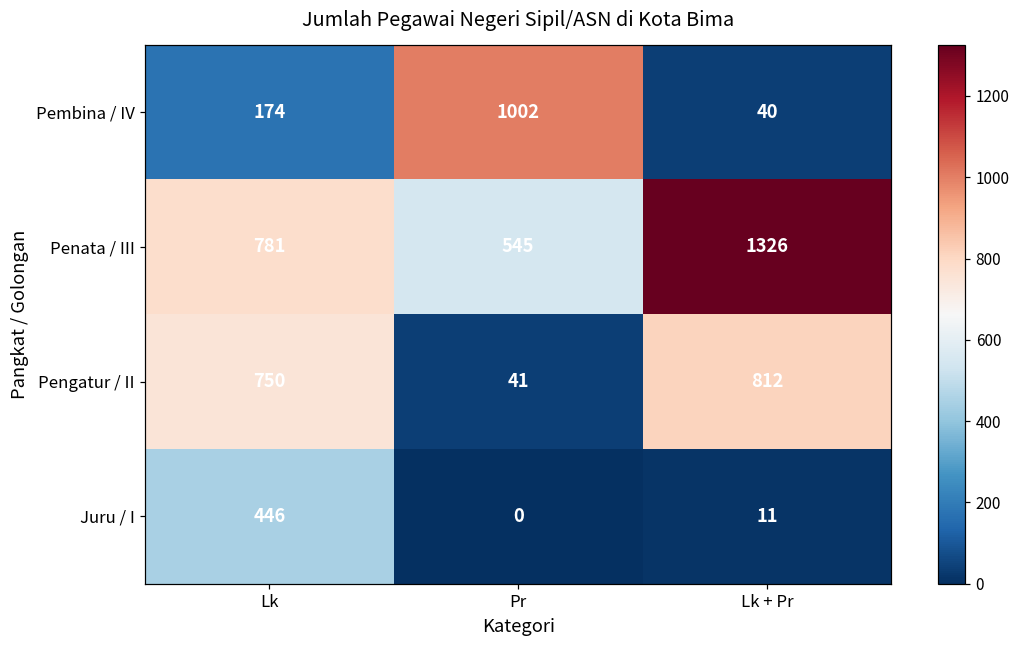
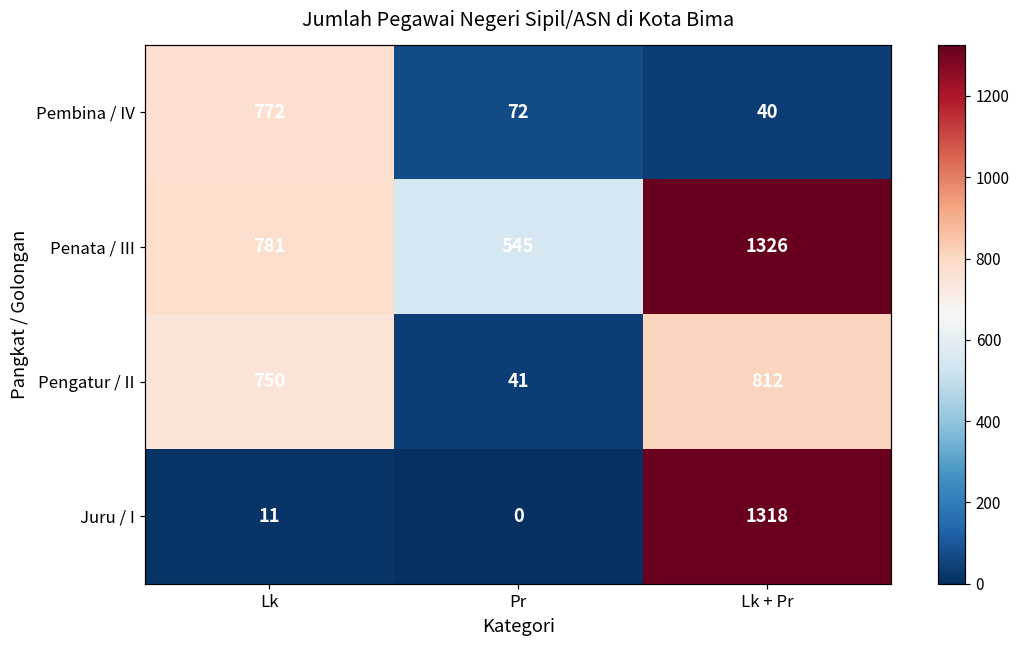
Pembina / IV, Lk: 174 -> 772
Pembina / IV, Pr: 1002 -> 72
Juru / I, Lk: 446 -> 11
Juru / I, Lk + Pr: 11 -> 1318
